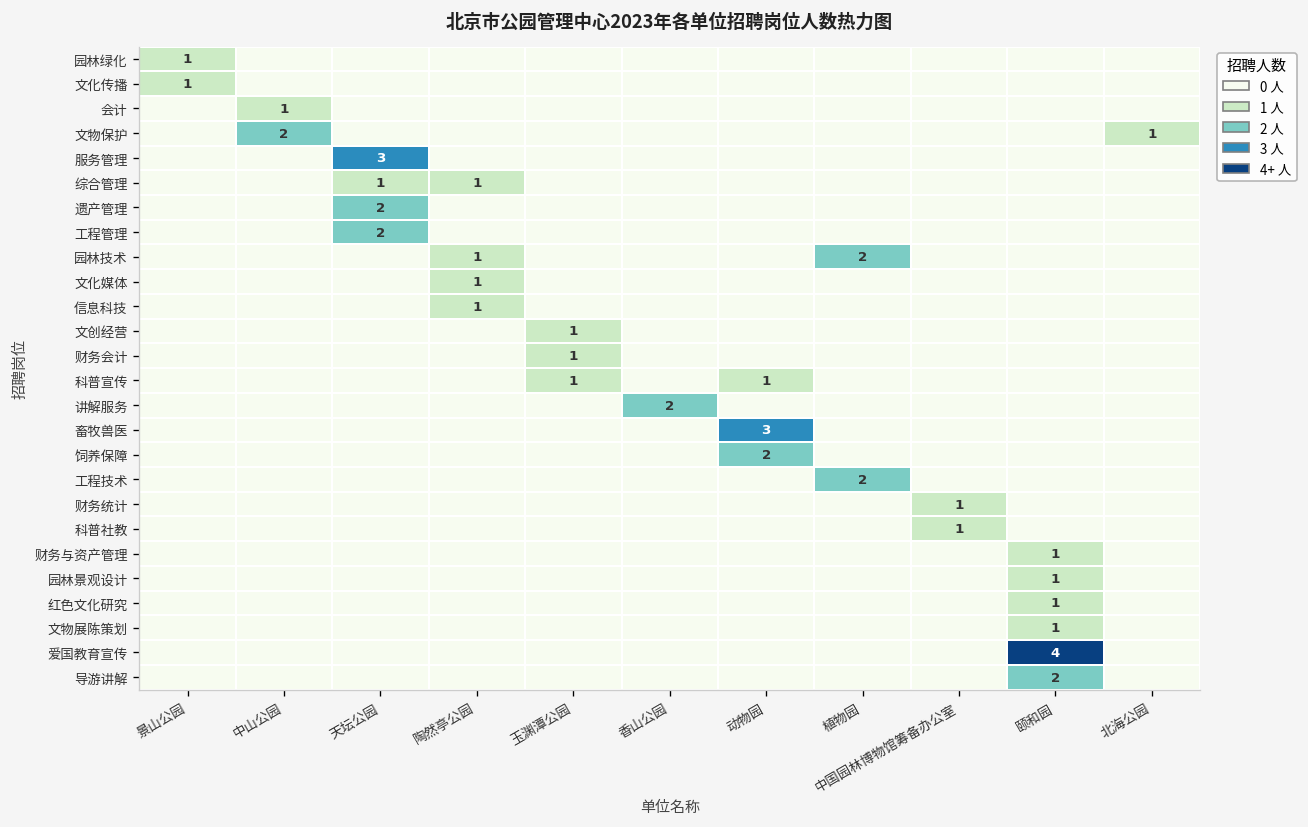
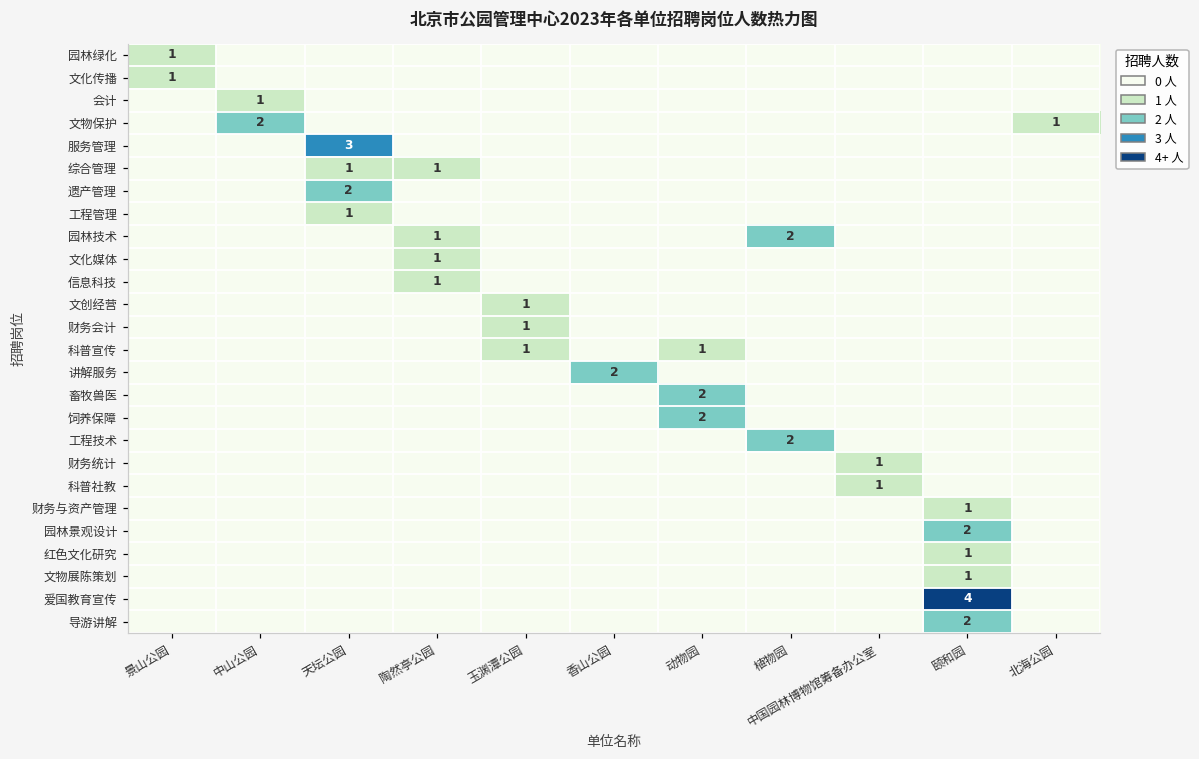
工程管理, 天坛公园: 2 -> 1
畜牧兽医, 动物园: 3 -> 2
园林景观设计, 颐和园: 1 -> 2
